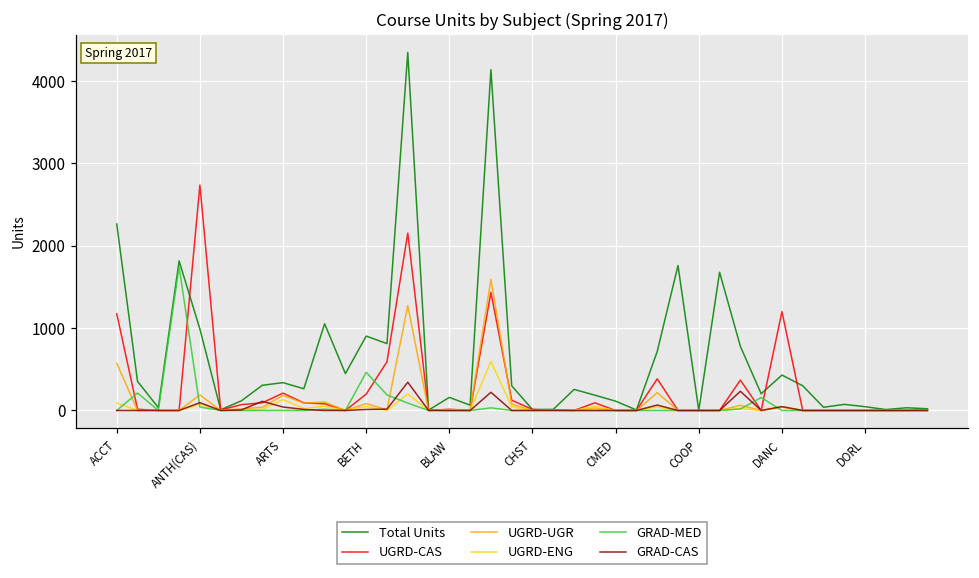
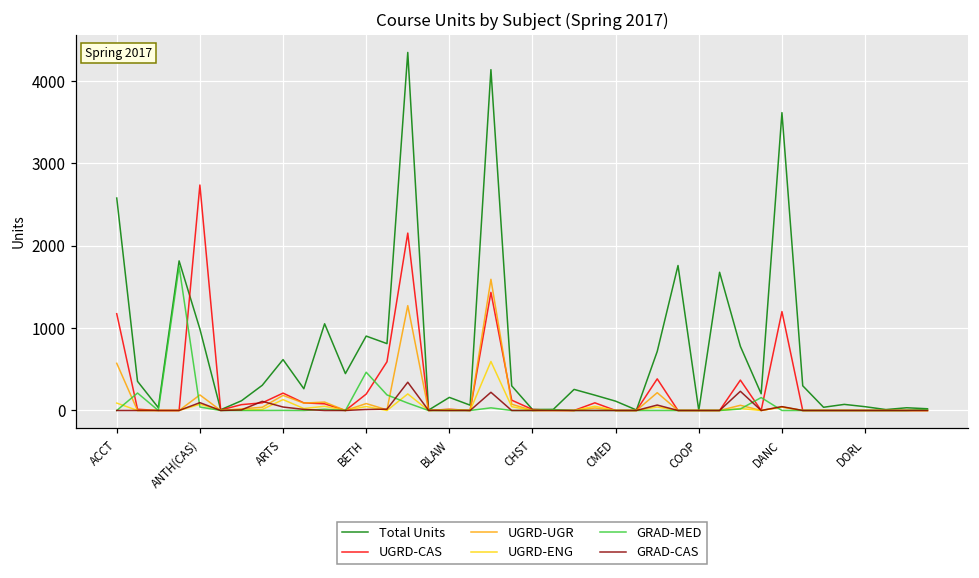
Total Units, ACCT: 2300 -> 2600
Total Units, ARTS: 300 -> 600
Total Units, DANC: 400 -> 3600
